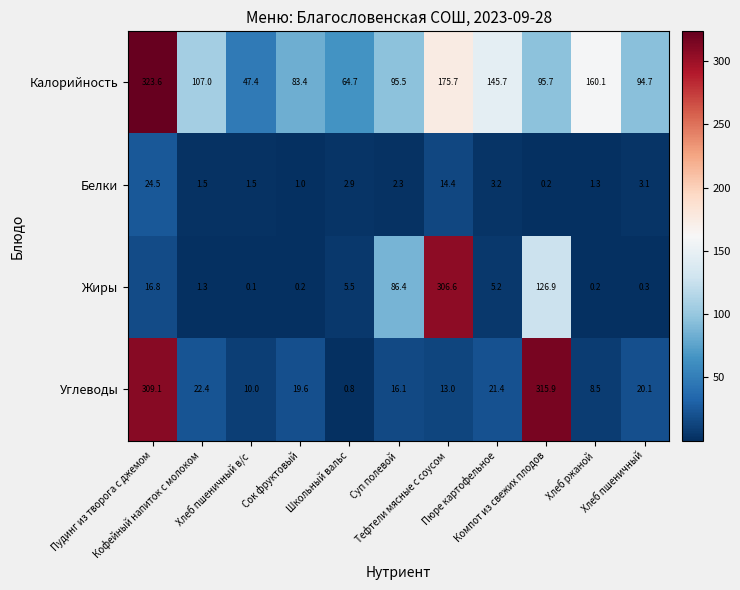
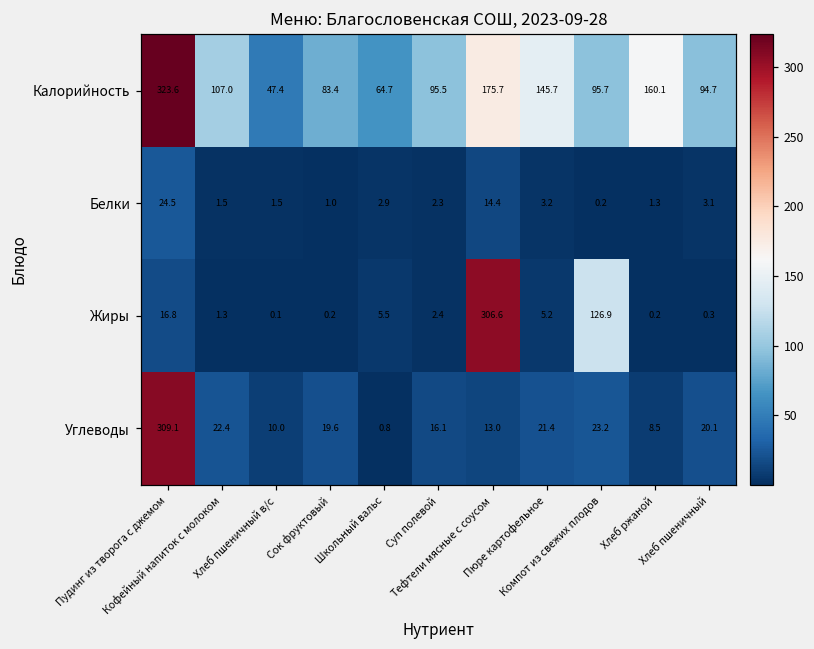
Жиры, Суп полевой: 86.4 -> 2.4
Углеводы, Компот из свежих плодов: 315.9 -> 23.2
